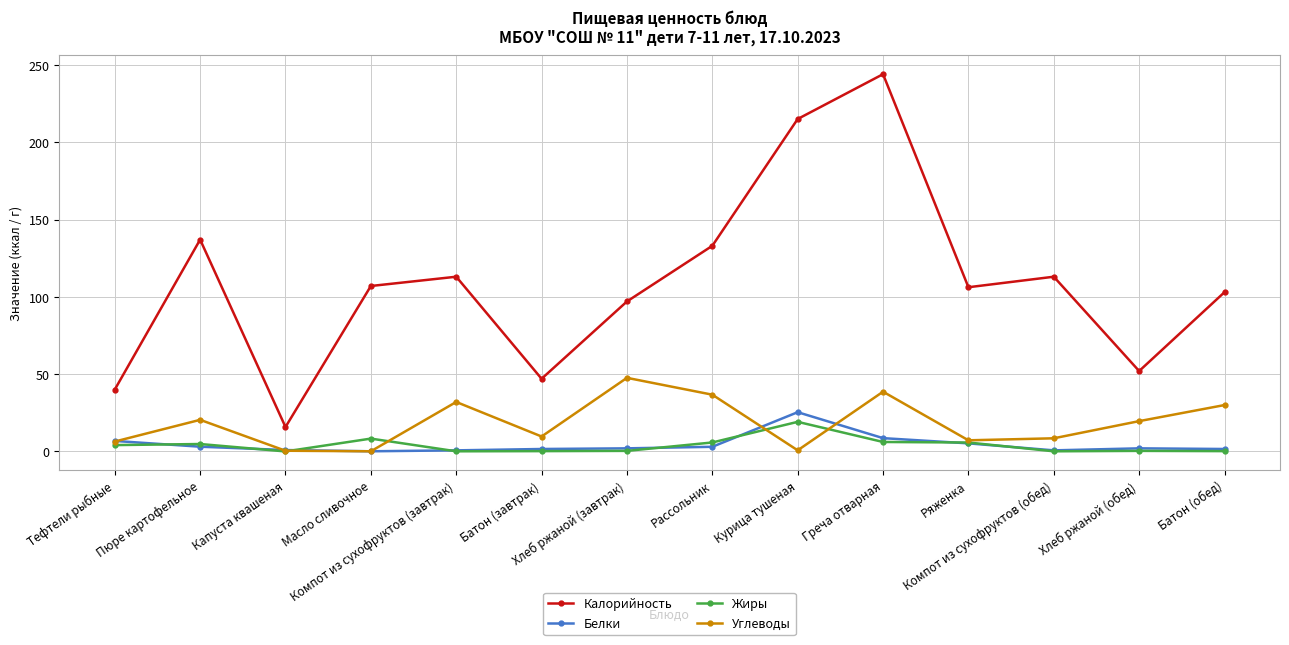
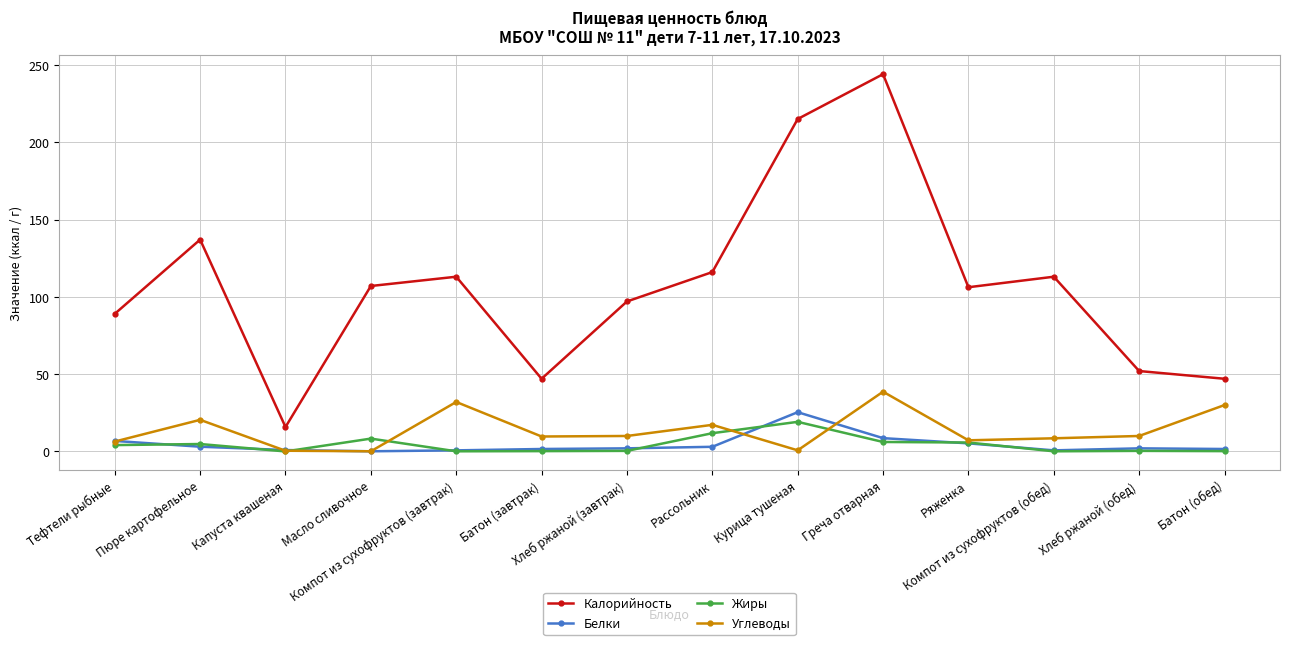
Калорийность, Тефтели рыбные: 40 -> 89
Углеводы, Хлеб ржаной (завтрак): 48 -> 10
Калорийность, Рассольник: 133 -> 116
Жиры, Рассольник: 6 -> 12
Углеводы, Рассольник: 37 -> 17
Углеводы, Хлеб ржаной (обед): 20 -> 10
Калорийность, Батон (обед): 103 -> 47
